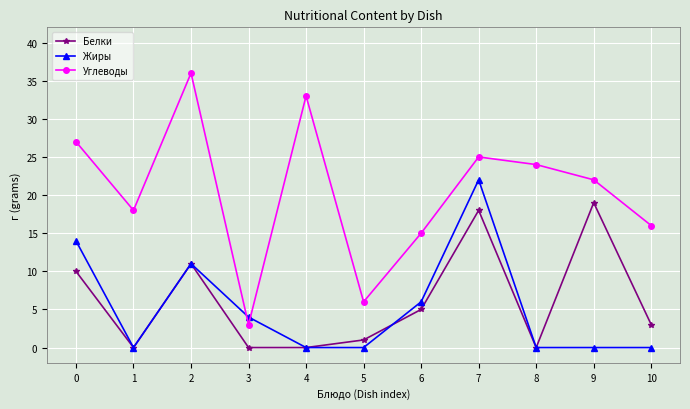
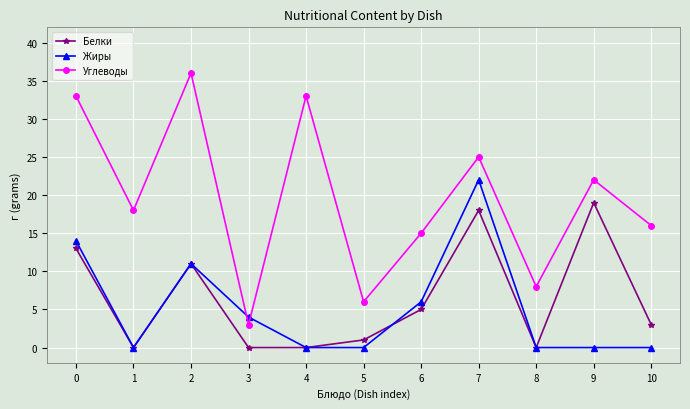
Белки, 0: 10 -> 13
Углеводы, 0: 27 -> 33
Углеводы, 8: 24 -> 8
